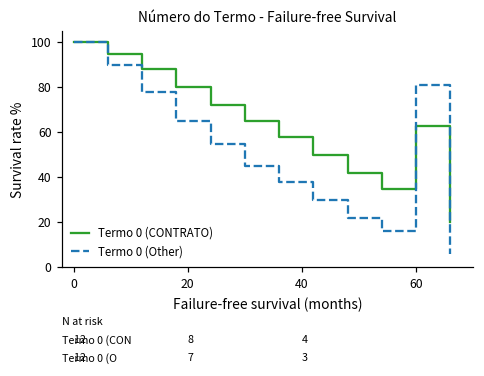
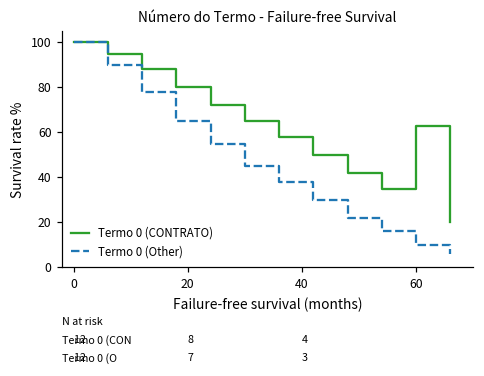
Termo 0 (Other), 60: 81 -> 10
